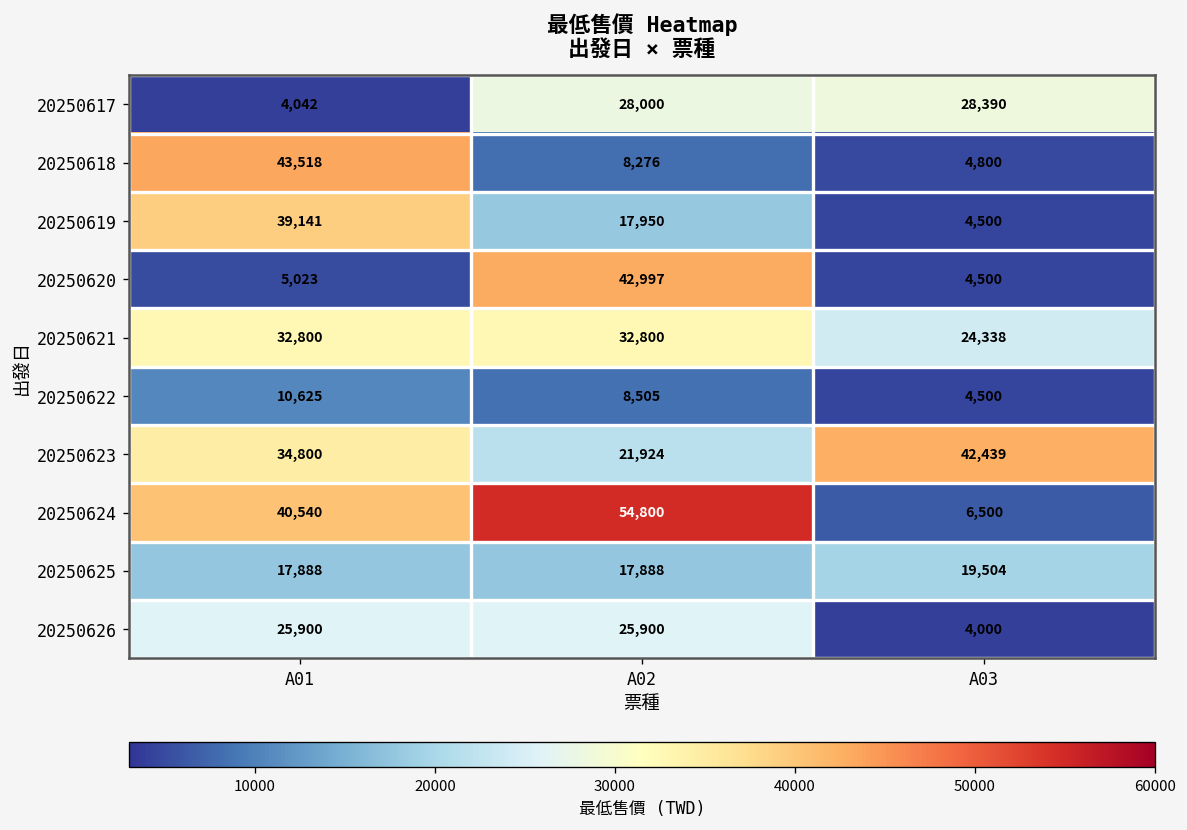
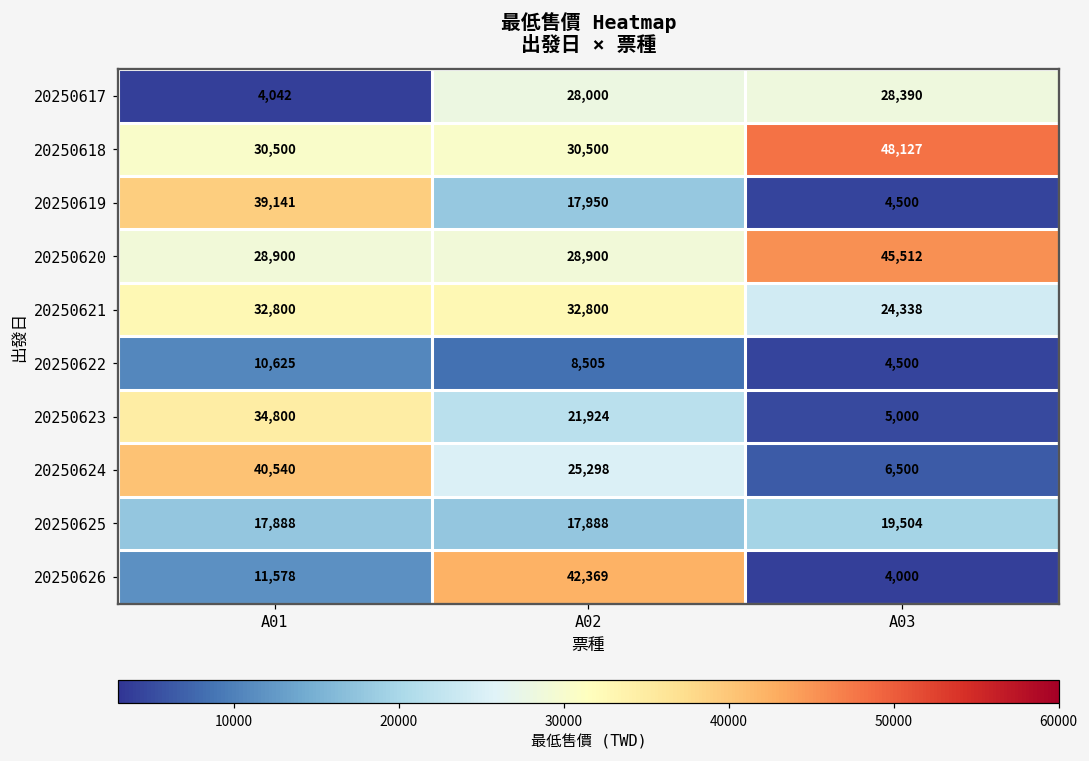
20250618, A01: 43,518 -> 30,500
20250618, A02: 8,276 -> 30,500
20250618, A03: 4,800 -> 48,127
20250620, A01: 5,023 -> 28,900
20250620, A02: 42,997 -> 28,900
20250620, A03: 4,500 -> 45,512
20250623, A03: 42,439 -> 5,000
20250624, A02: 54,800 -> 25,298
20250626, A01: 25,900 -> 11,578
20250626, A02: 25,900 -> 42,369
